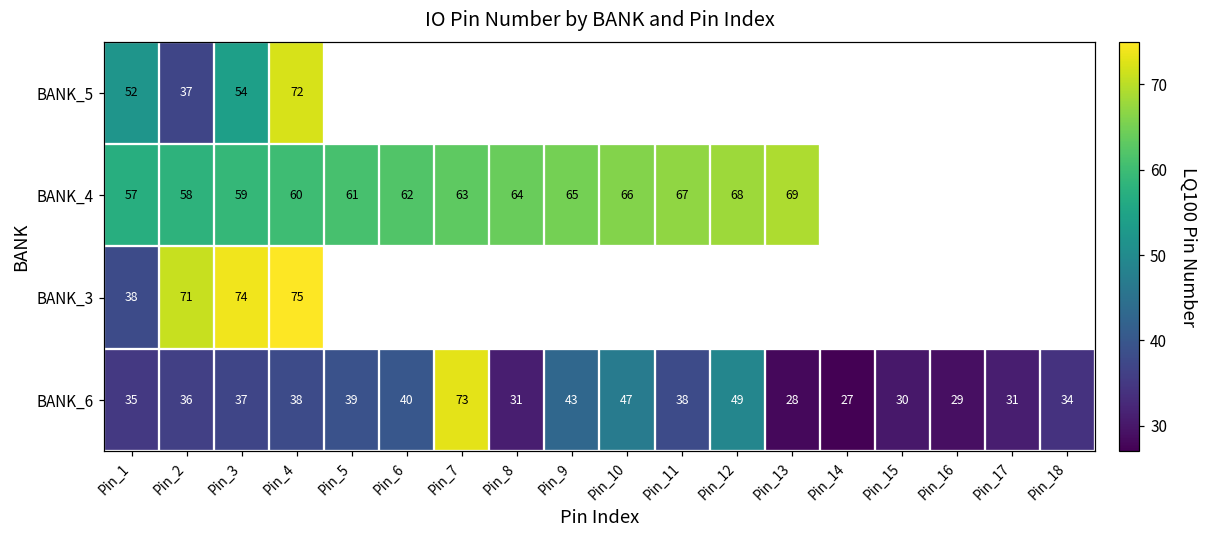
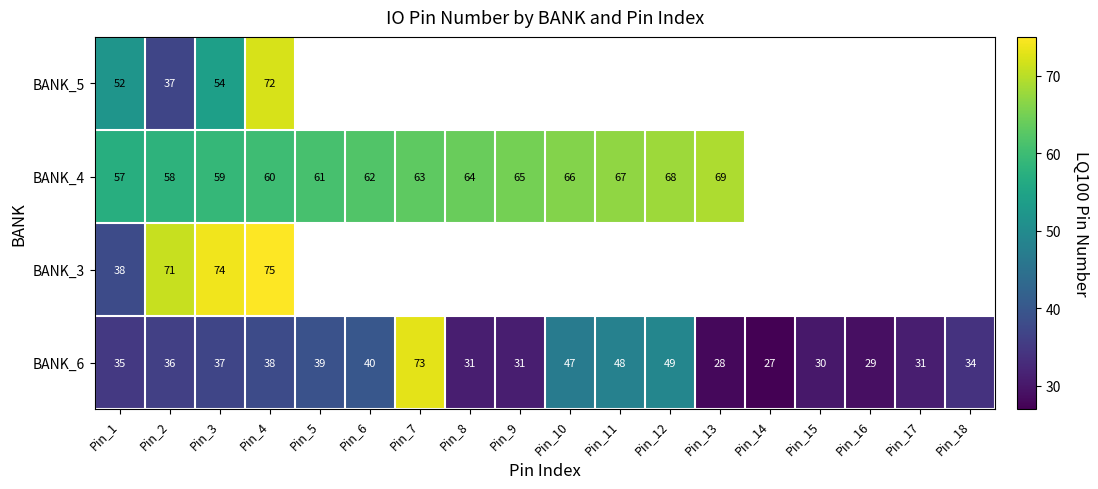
BANK_6, Pin_9: 43 -> 31
BANK_6, Pin_11: 38 -> 48
